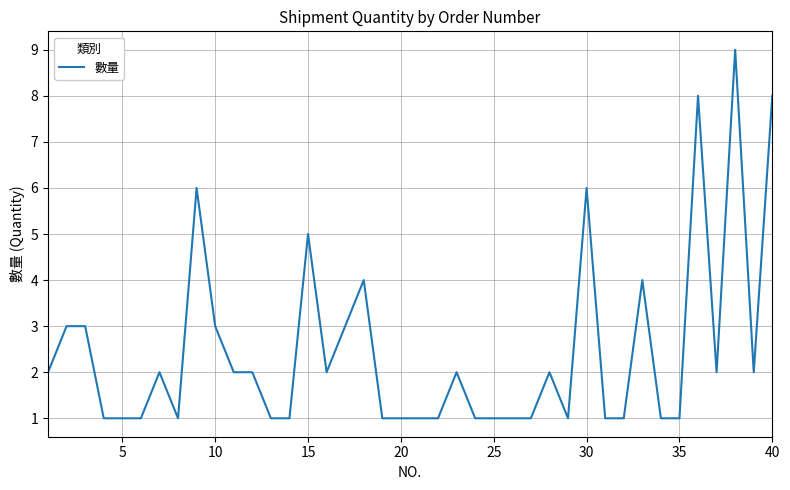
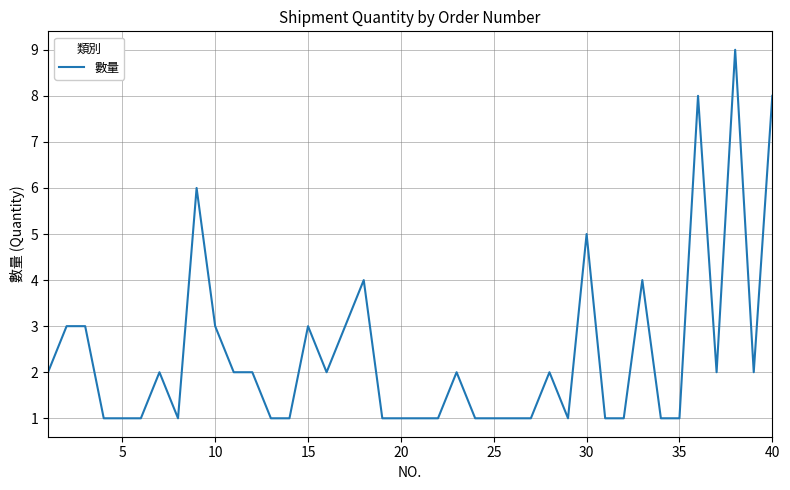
15: 5 -> 3
30: 6 -> 5
